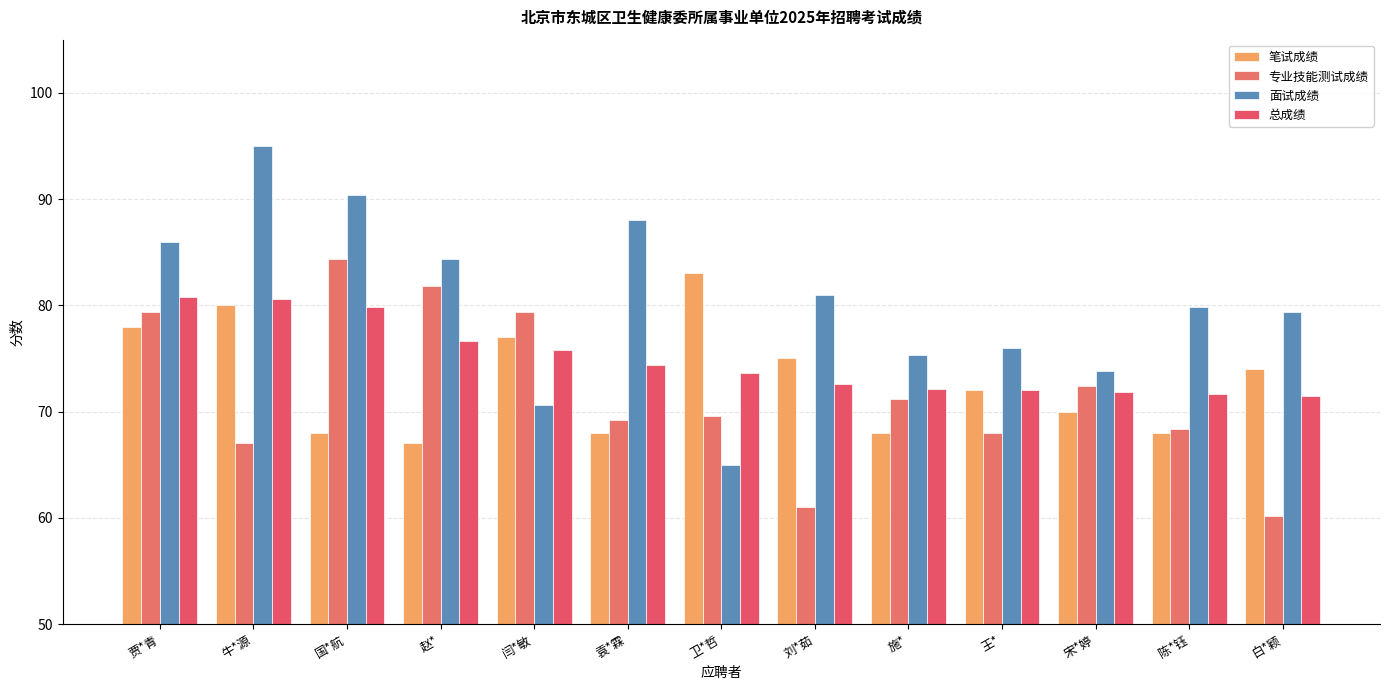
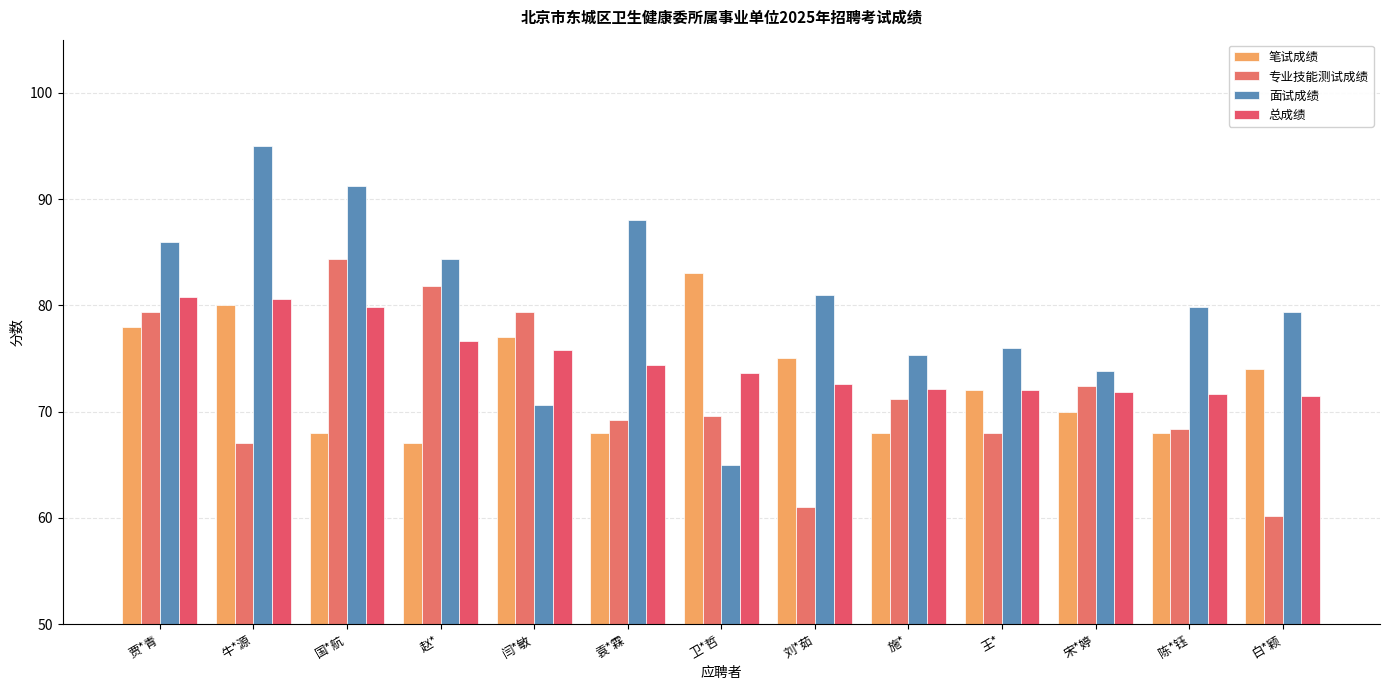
面试成绩, 国*航: 90.4 -> 91.2
